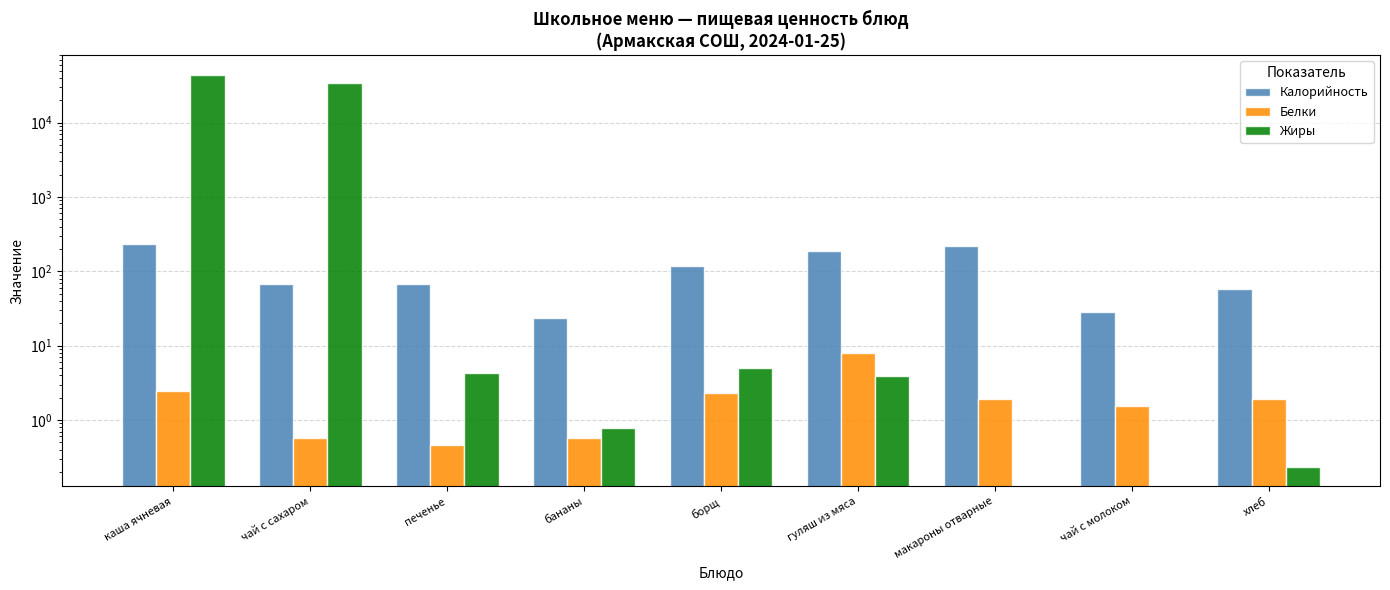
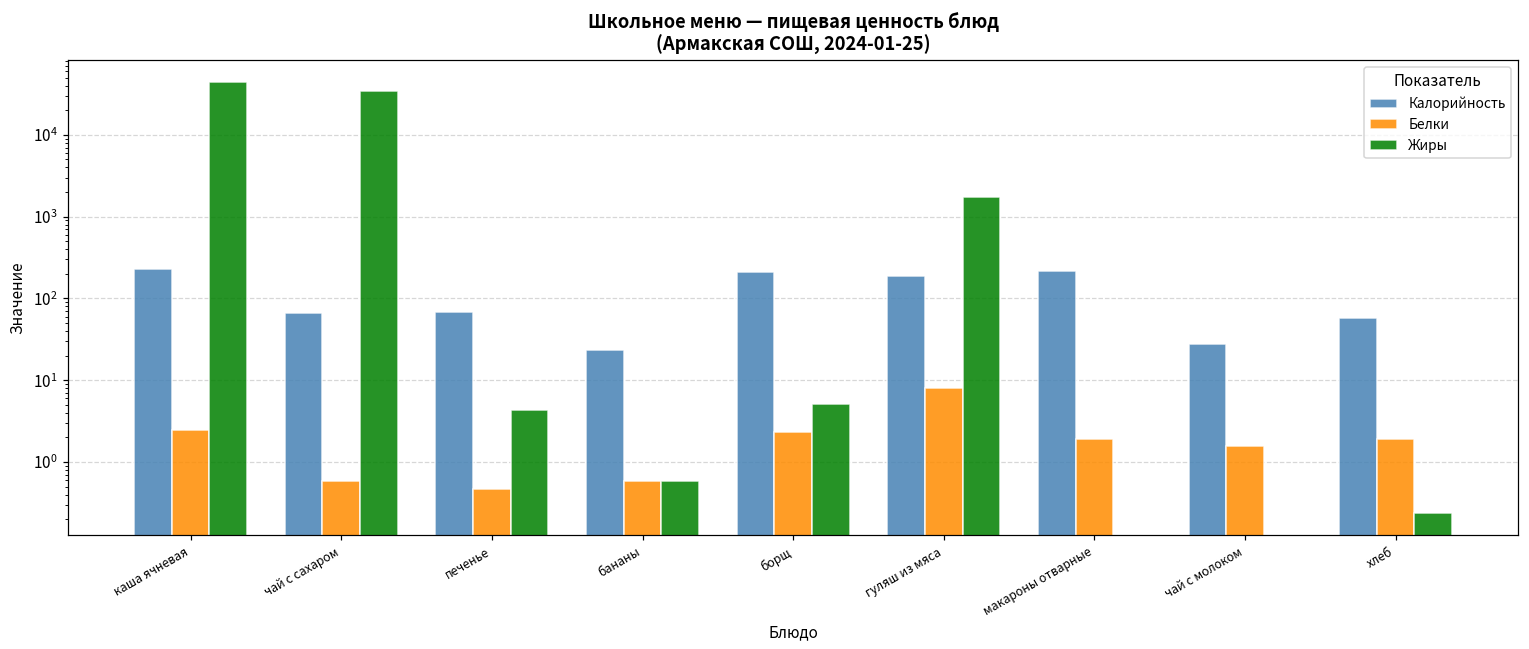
Жиры, бананы: 0.8 -> 0.6
Калорийность, борщ: 120 -> 210
Жиры, гуляш из мяса: 4 -> 1700
